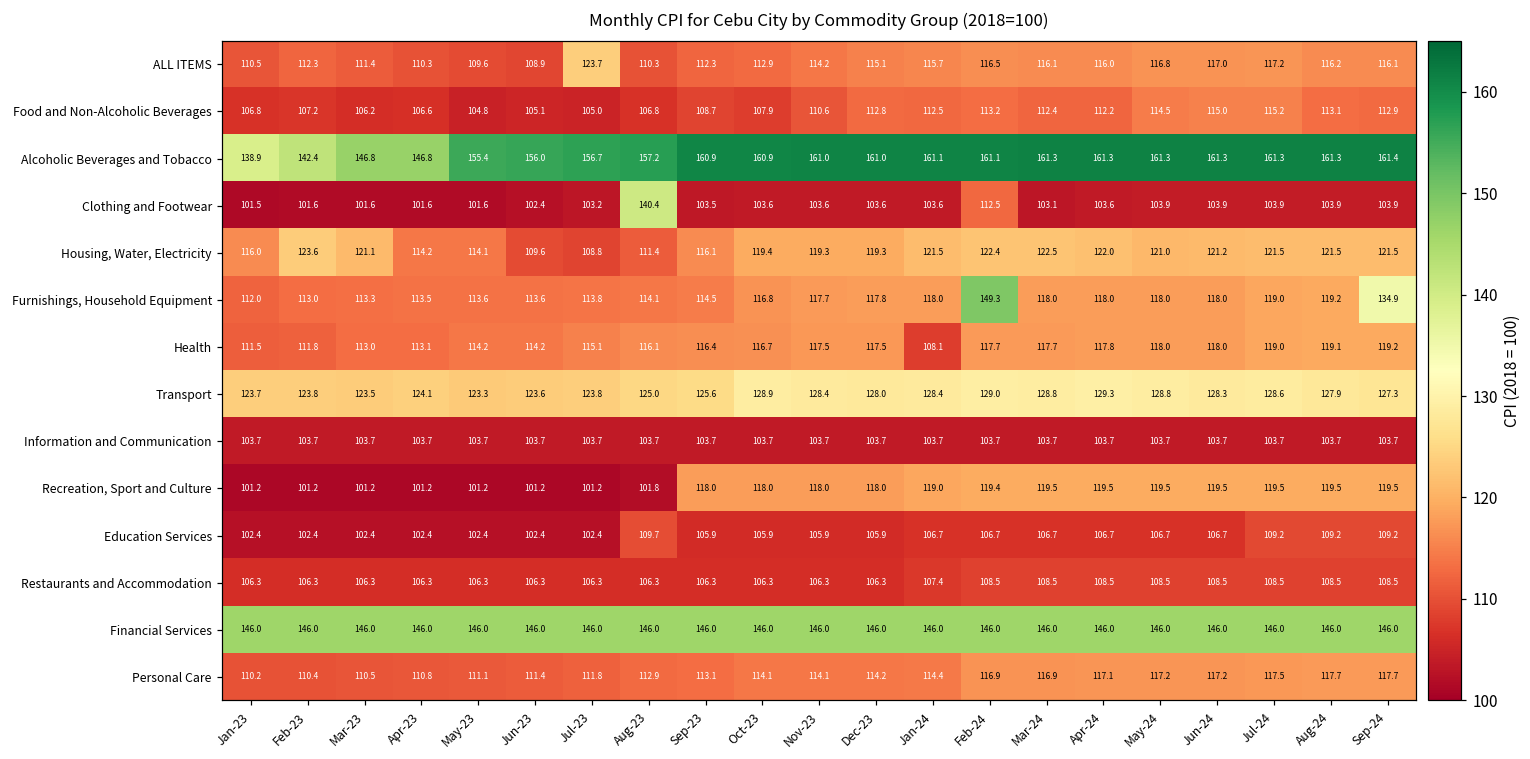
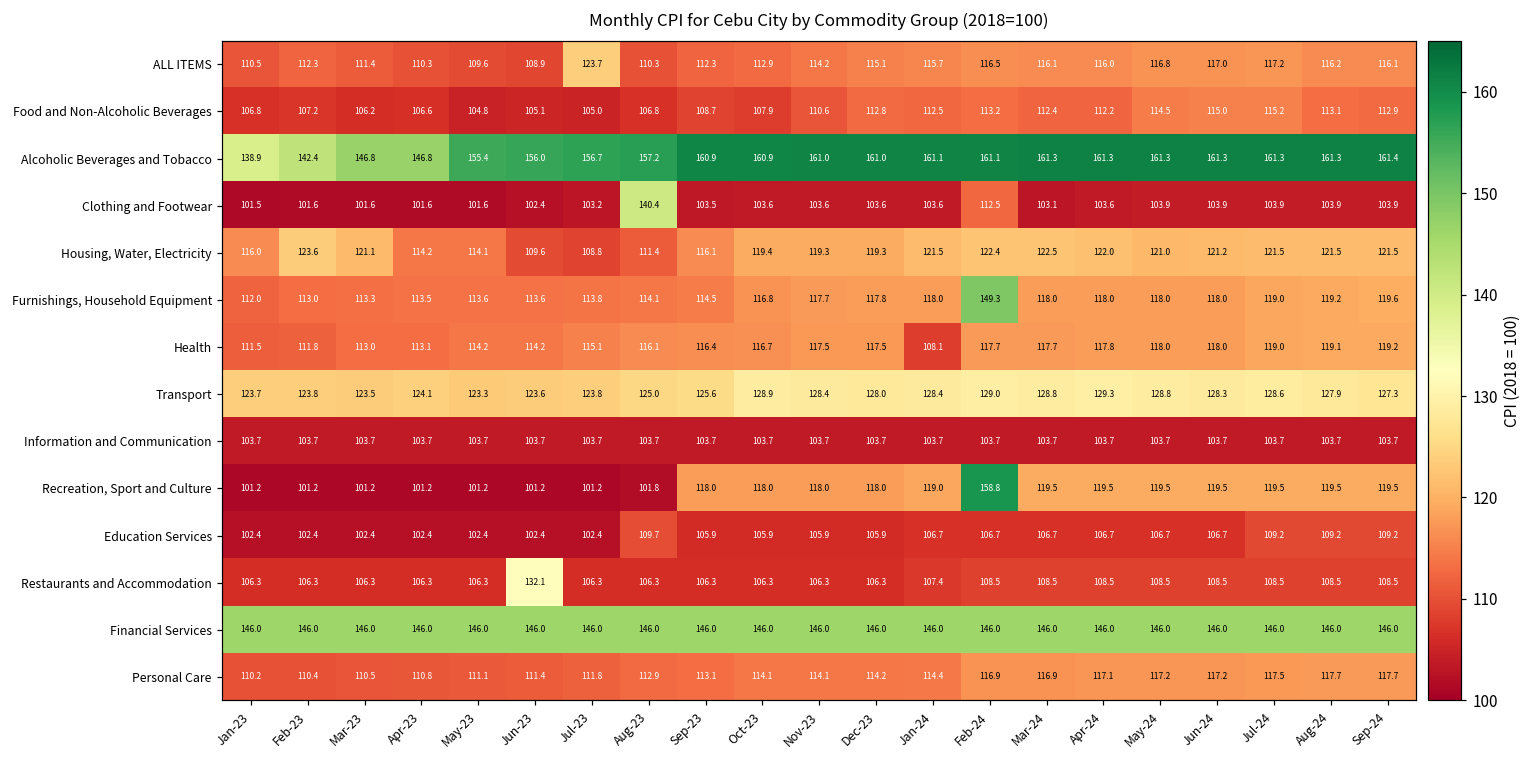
Furnishings, Household Equipment, Sep-24: 134.9 -> 119.6
Recreation, Sport and Culture, Feb-24: 119.4 -> 158.8
Restaurants and Accommodation, Jun-23: 106.3 -> 132.1
